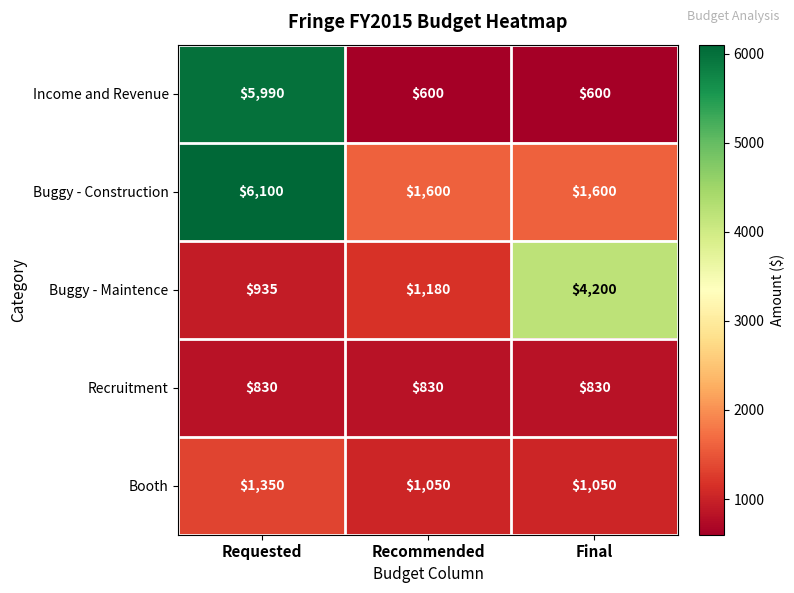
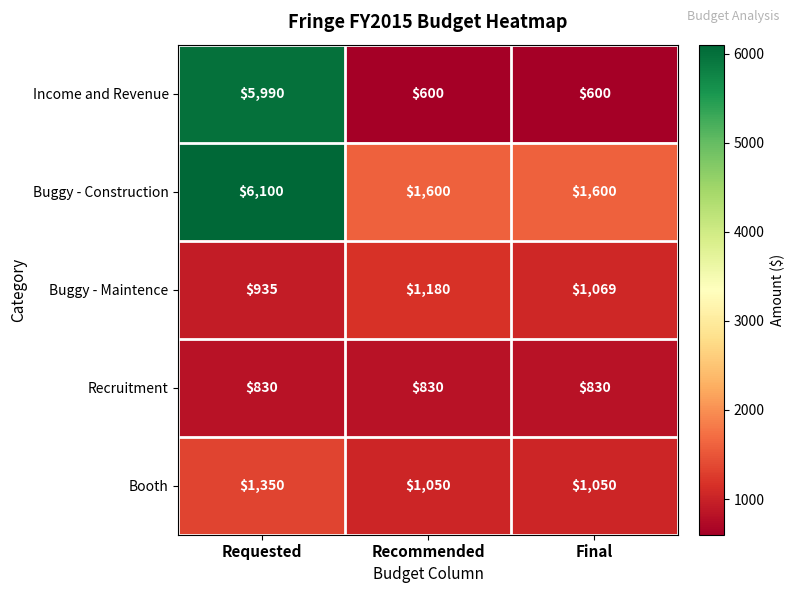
Buggy - Maintence, Final: $4,200 -> $1,069
